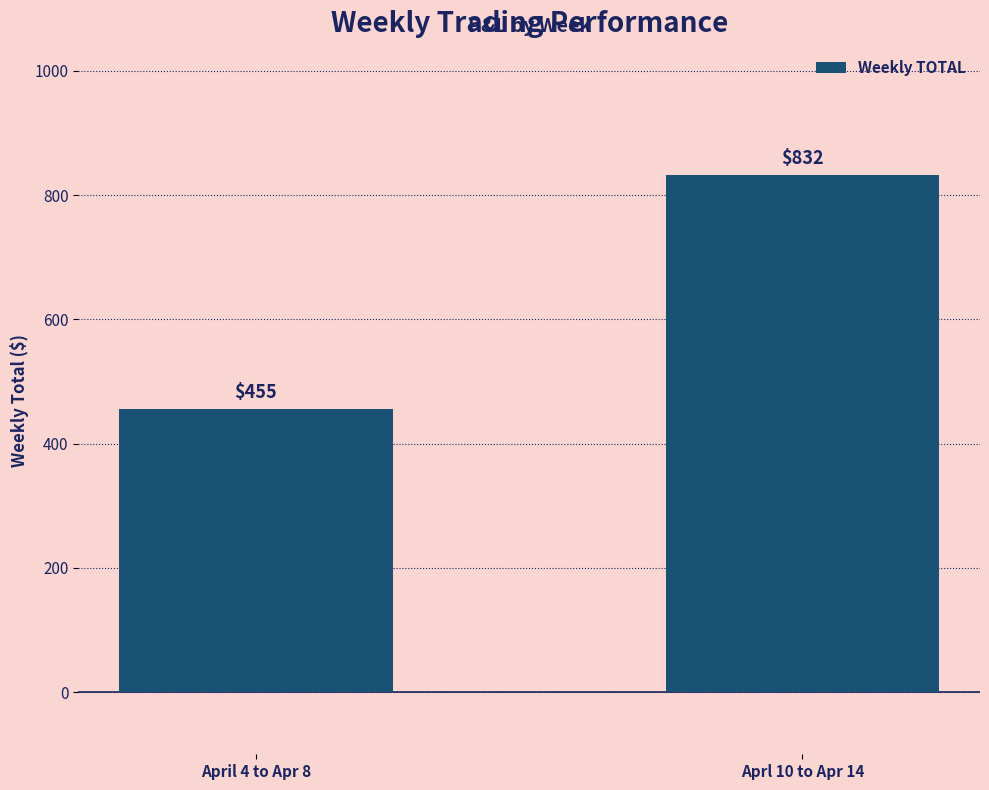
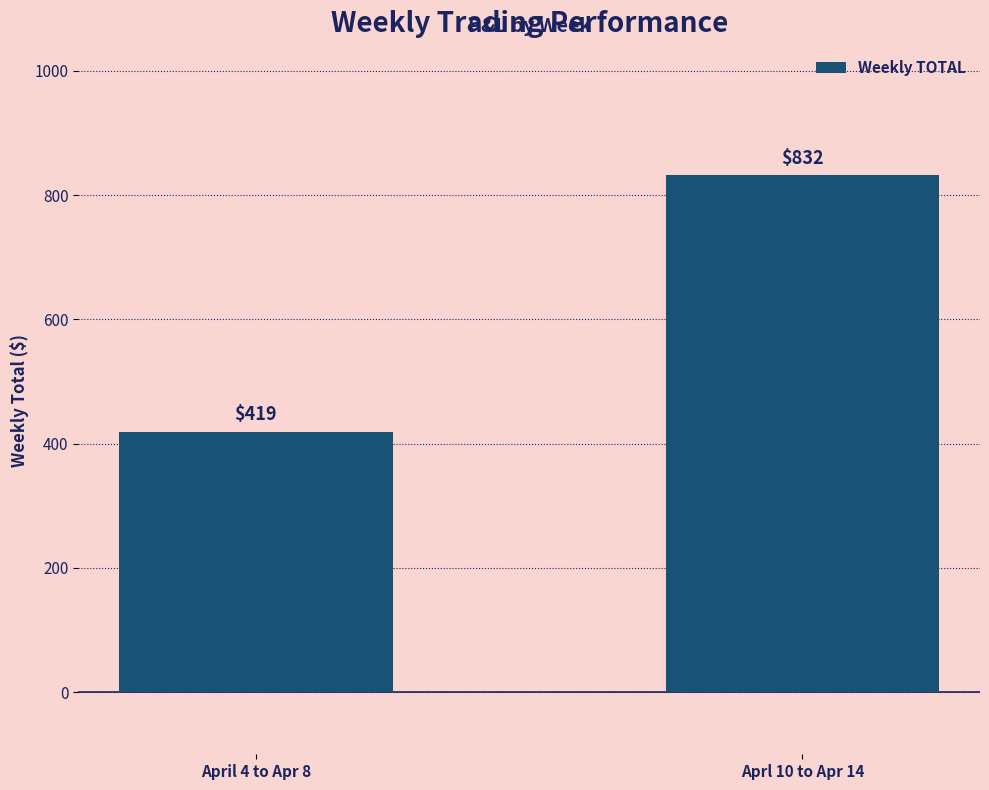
April 4 to Apr 8: $455 -> $419
